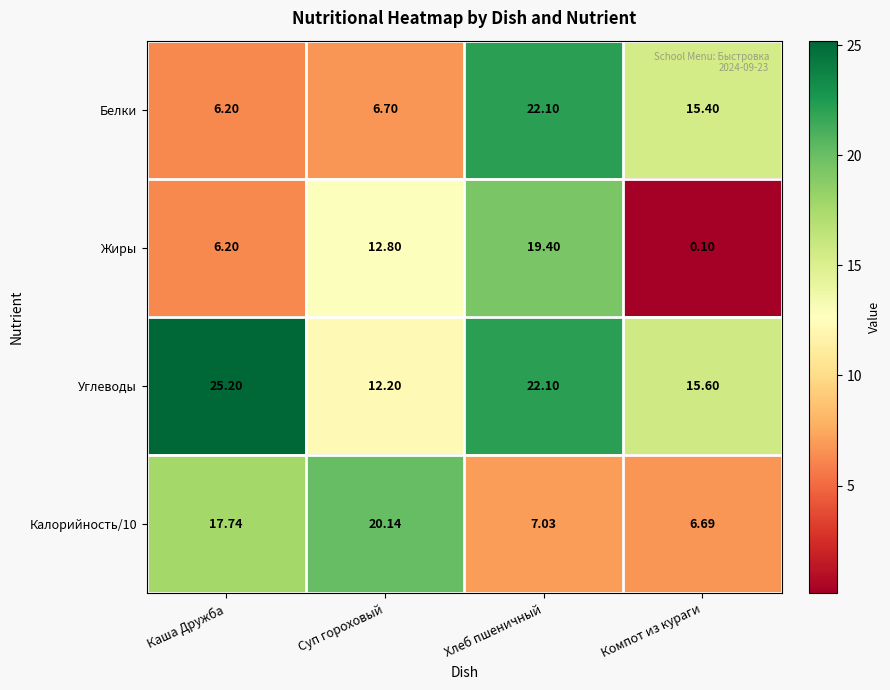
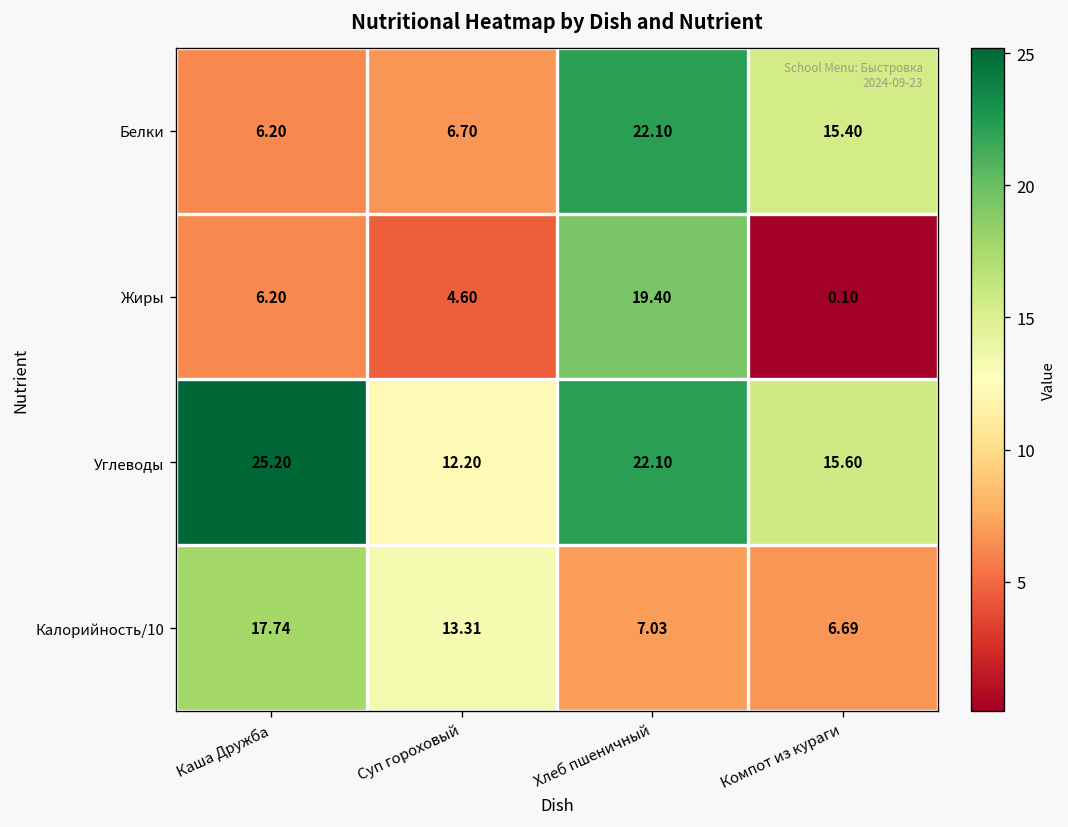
Жиры, Суп гороховый: 12.80 -> 4.60
Калорийность/10, Суп гороховый: 20.14 -> 13.31
